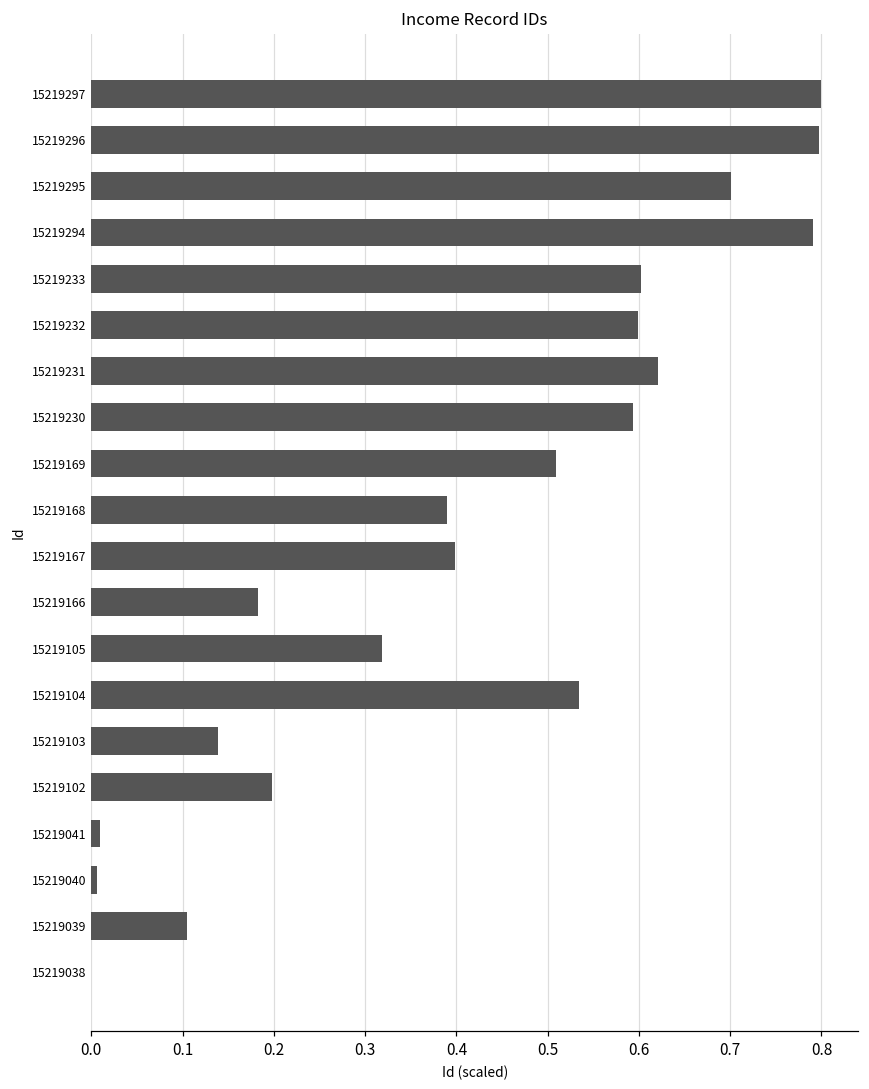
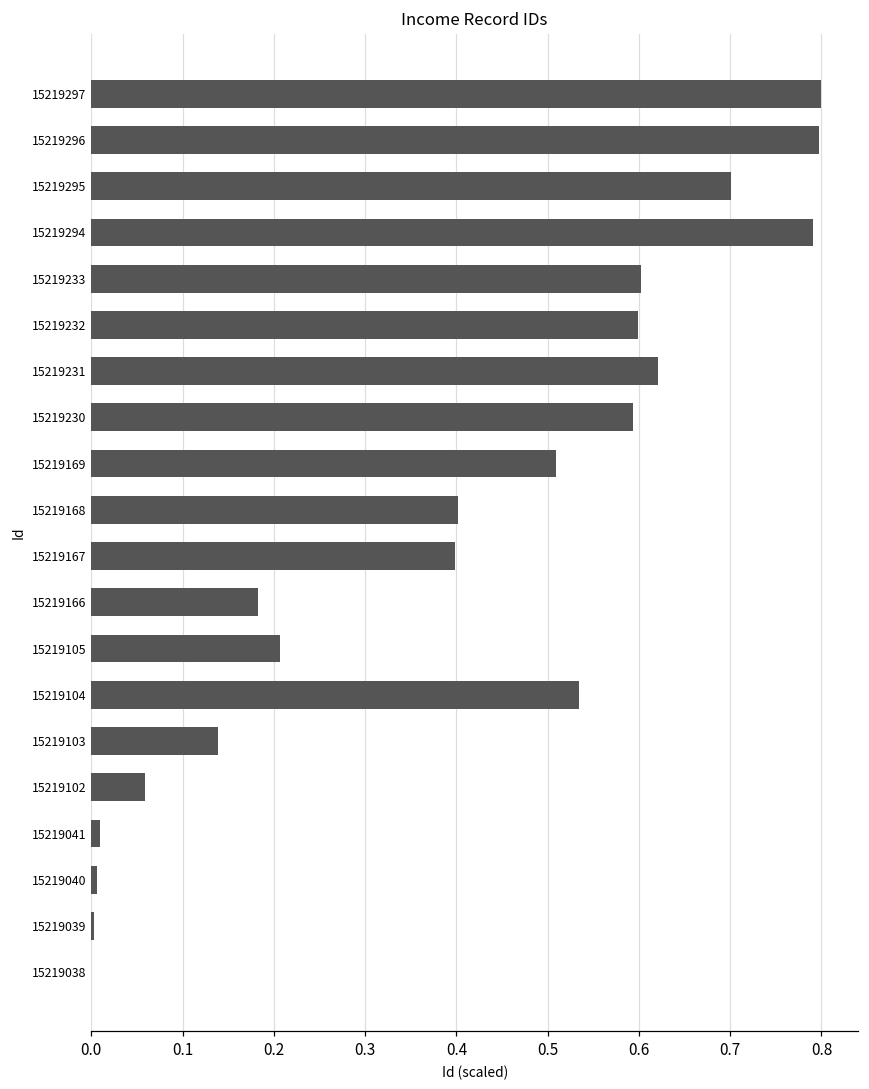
15219168: 0.39 -> 0.40
15219105: 0.32 -> 0.21
15219102: 0.20 -> 0.06
15219039: 0.11 -> 0.00
